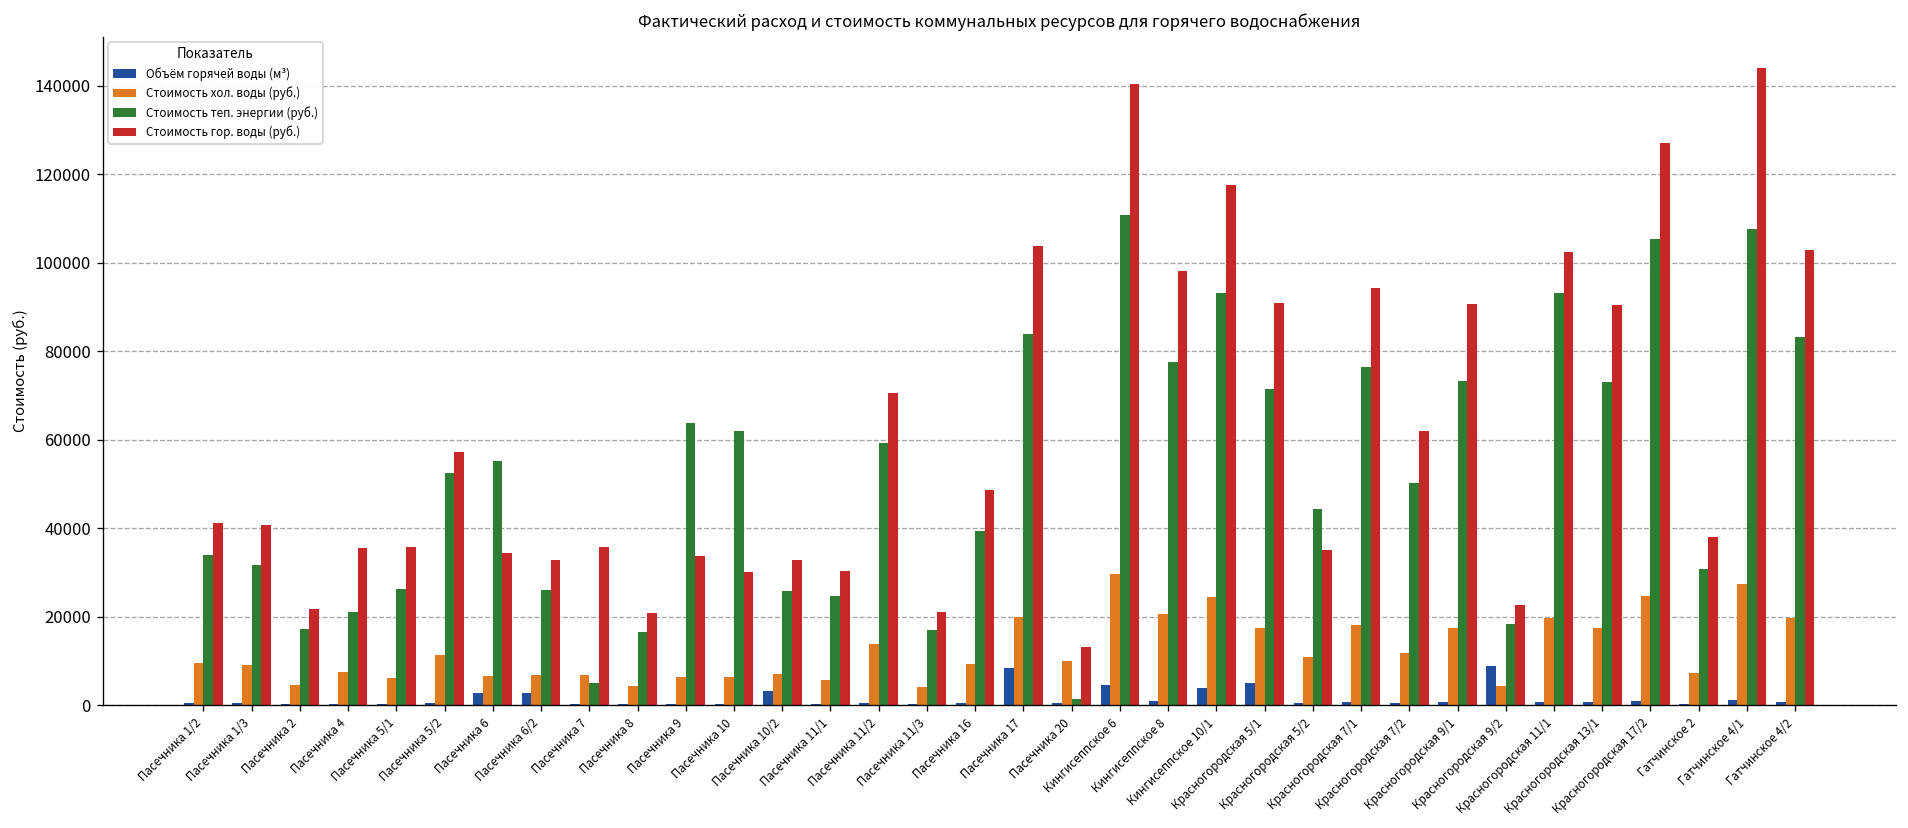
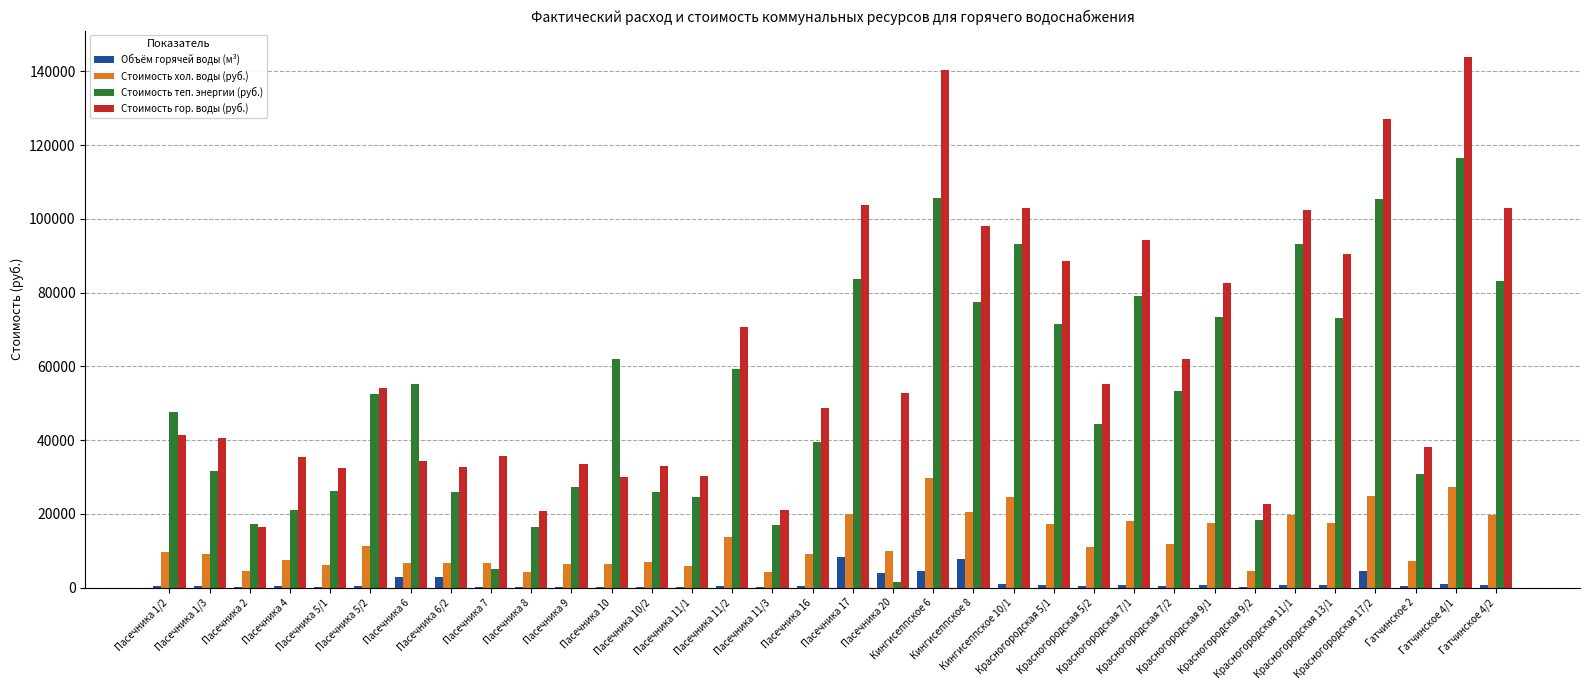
Стоимость теп. энергии (руб.), Пасечника 1/2: 34000 -> 47000
Стоимость гор. воды (руб.), Пасечника 2: 22000 -> 16000
Стоимость гор. воды (руб.), Пасечника 5/1: 36000 -> 32000
Стоимость гор. воды (руб.), Пасечника 5/2: 57000 -> 54000
Стоимость теп. энергии (руб.), Пасечника 9: 64000 -> 27000
Объём горячей воды (м³), Пасечника 10/2: 3000 -> 0
Объём горячей воды (м³), Пасечника 20: 0 -> 4000
Стоимость гор. воды (руб.), Пасечника 20: 13000 -> 53000
Стоимость теп. энергии (руб.), Кингисеппское 6: 111000 -> 106000
Объём горячей воды (м³), Кингисеппское 8: 1000 -> 8000
Объём горячей воды (м³), Кингисеппское 10/1: 4000 -> 1000
Стоимость гор. воды (руб.), Кингисеппское 10/1: 118000 -> 103000
Объём горячей воды (м³), Красногородская 5/1: 5000 -> 1000
Стоимость гор. воды (руб.), Красногородская 5/1: 91000 -> 89000
Стоимость гор. воды (руб.), Красногородская 5/2: 35000 -> 55000
Стоимость теп. энергии (руб.), Красногородская 7/1: 76000 -> 79000
Стоимость теп. энергии (руб.), Красногородская 7/2: 50000 -> 53000
Стоимость гор. воды (руб.), Красногородская 9/1: 91000 -> 83000
Объём горячей воды (м³), Красногородская 9/2: 9000 -> 0
Объём горячей воды (м³), Красногородская 17/2: 1000 -> 5000
Стоимость теп. энергии (руб.), Гатчинское 4/1: 108000 -> 117000
